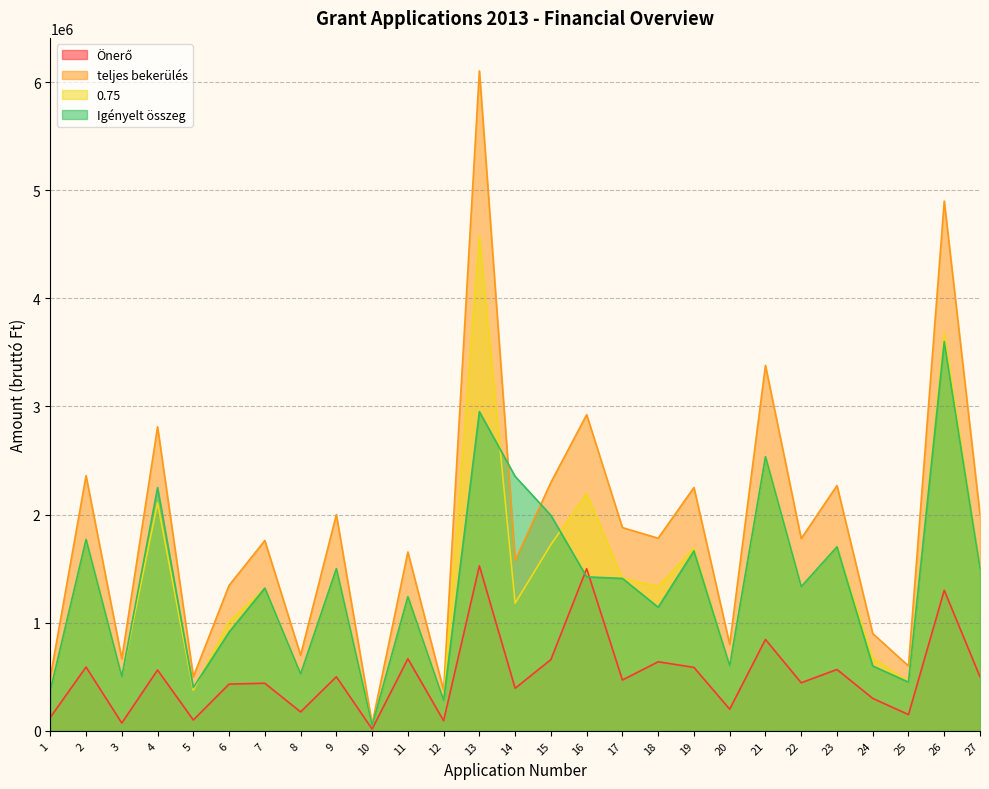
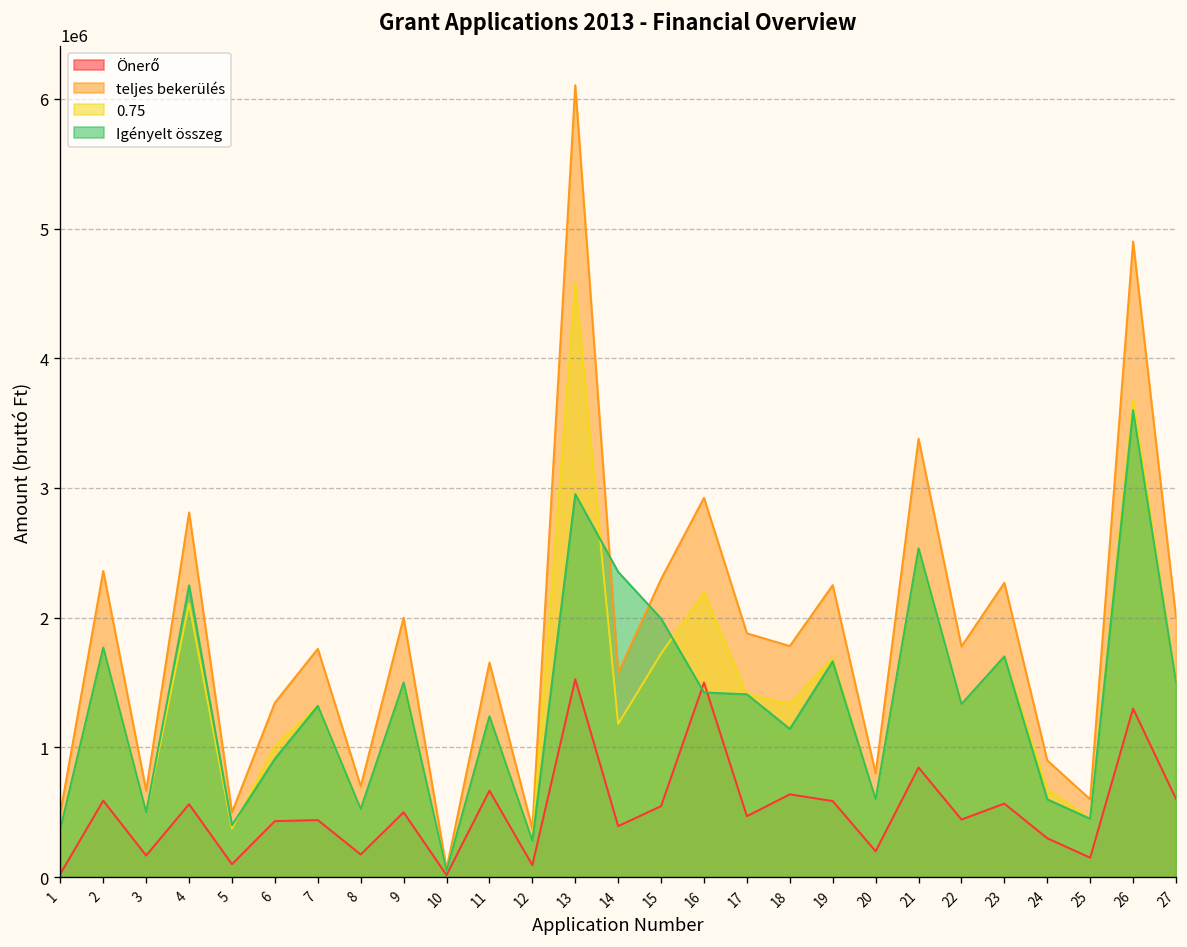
Önerő, 1: 120000 -> 30000
Önerő, 3: 70000 -> 170000
Önerő, 15: 660000 -> 550000
Önerő, 27: 500000 -> 600000
